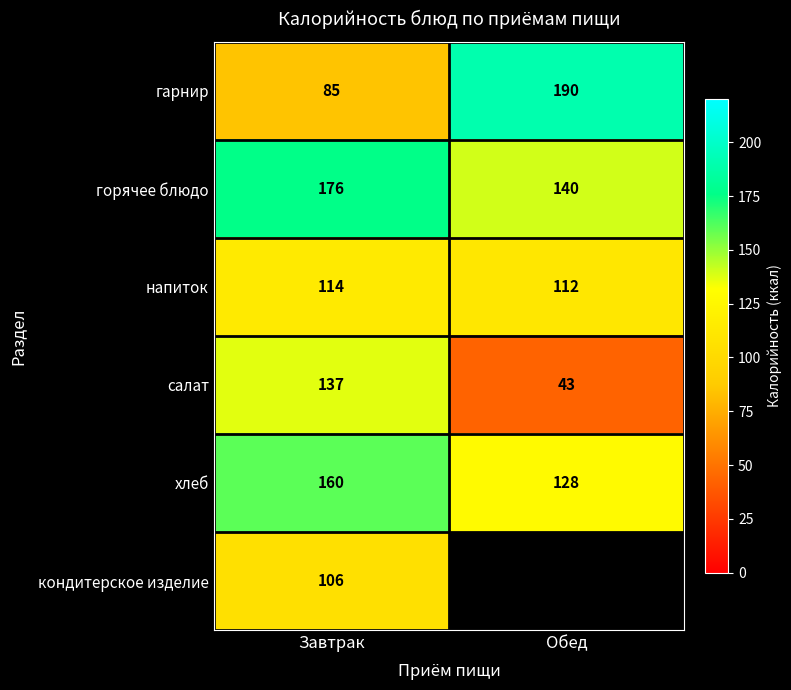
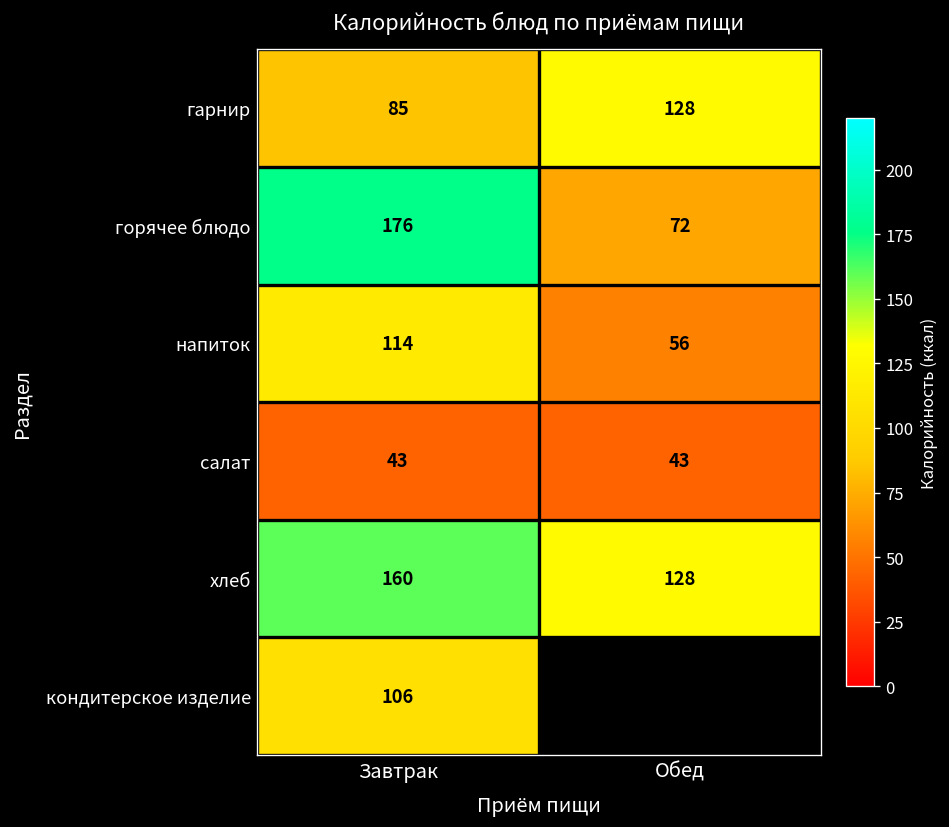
гарнир, Обед: 190 -> 128
горячее блюдо, Обед: 140 -> 72
напиток, Обед: 112 -> 56
салат, Завтрак: 137 -> 43
